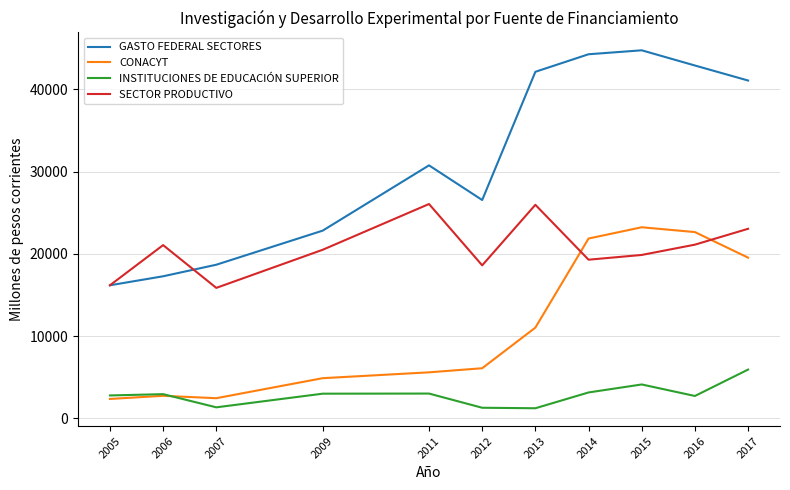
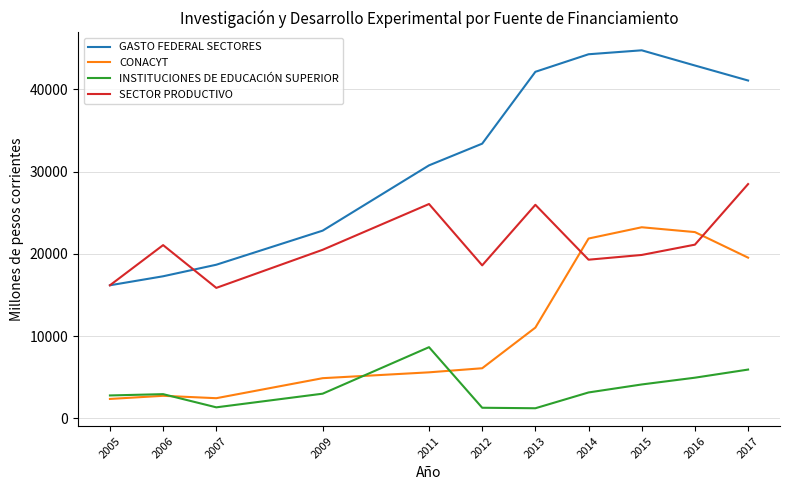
INSTITUCIONES DE EDUCACIÓN SUPERIOR, 2011: 3000 -> 9000
GASTO FEDERAL SECTORES, 2012: 27000 -> 33000
INSTITUCIONES DE EDUCACIÓN SUPERIOR, 2016: 3000 -> 5000
SECTOR PRODUCTIVO, 2017: 23000 -> 28000
